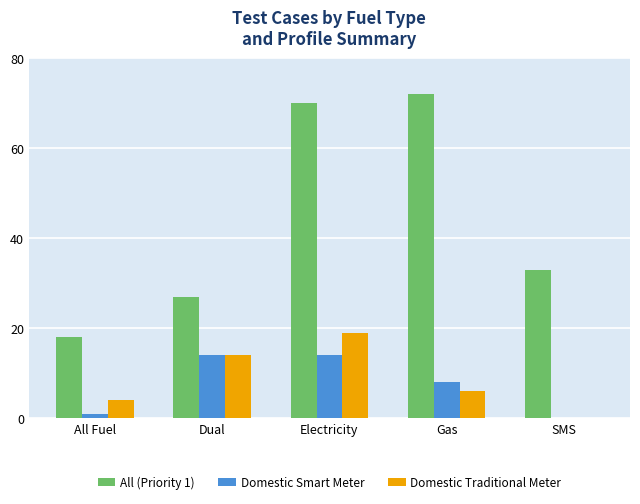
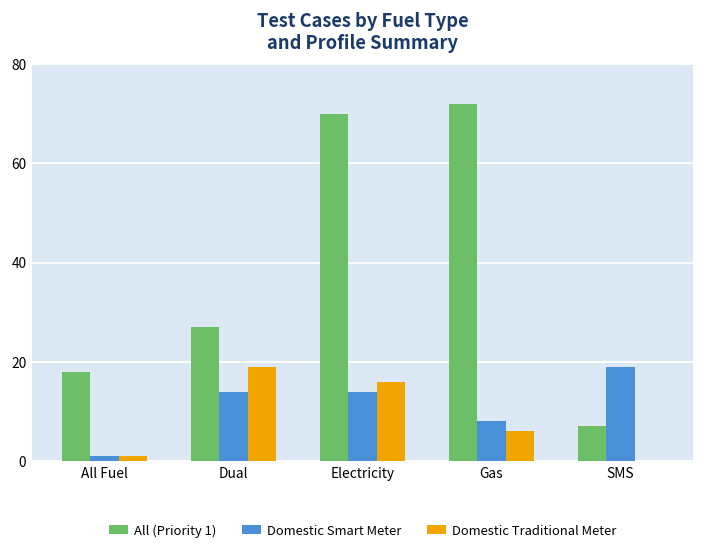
Domestic Traditional Meter, All Fuel: 4 -> 1
Domestic Traditional Meter, Dual: 14 -> 19
Domestic Traditional Meter, Electricity: 19 -> 16
All (Priority 1), SMS: 33 -> 7
Domestic Smart Meter, SMS: 0 -> 19
